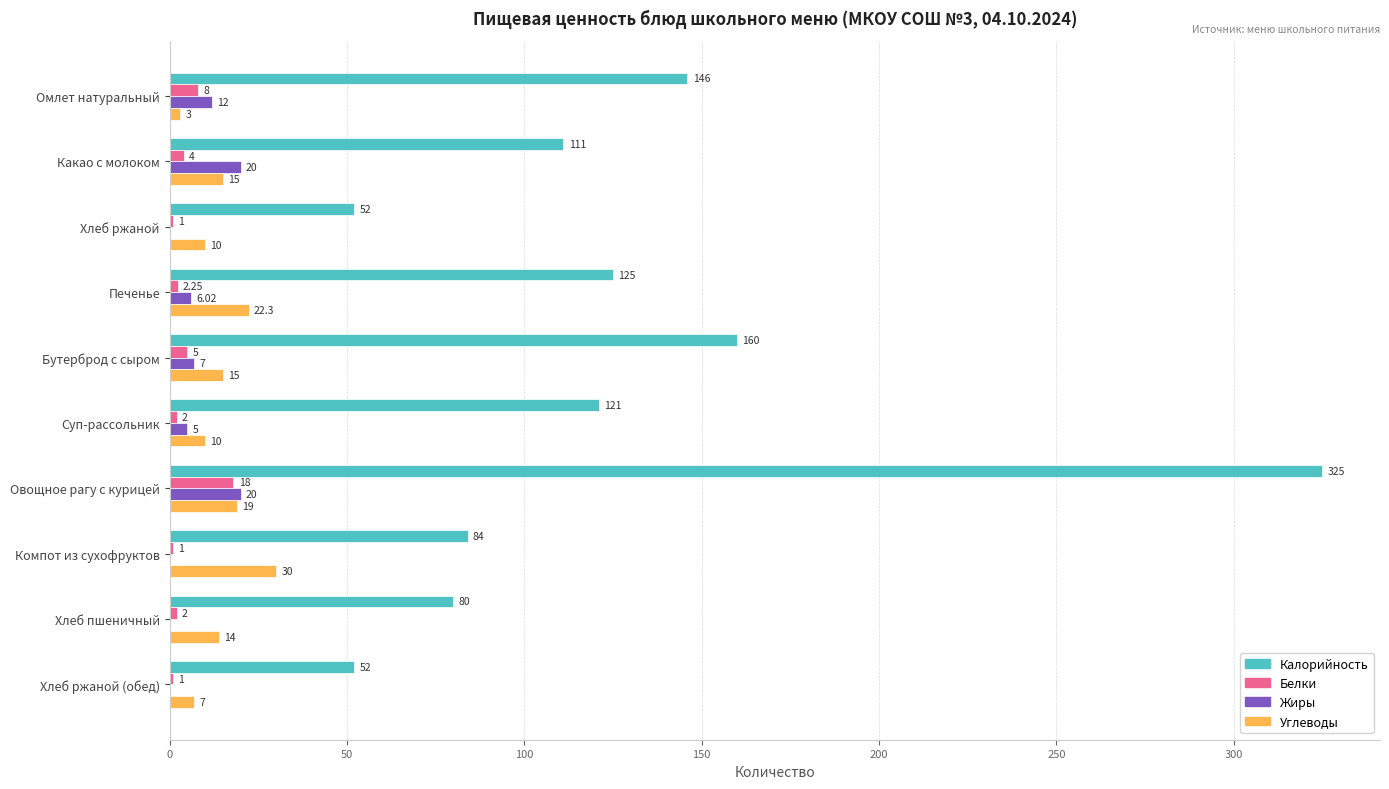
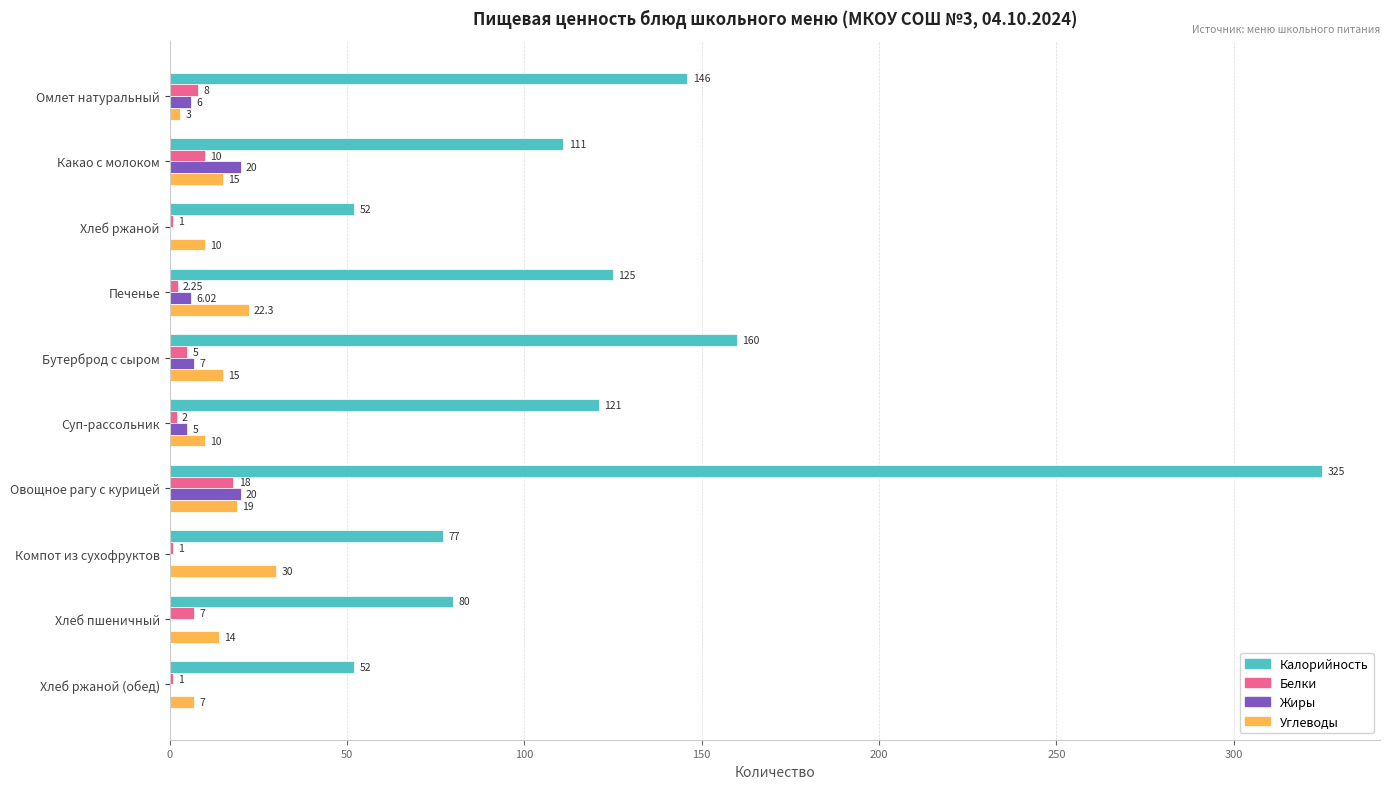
Жиры, Омлет натуральный: 12 -> 6
Белки, Какао с молоком: 4 -> 10
Калорийность, Компот из сухофруктов: 84 -> 77
Белки, Хлеб пшеничный: 2 -> 7
